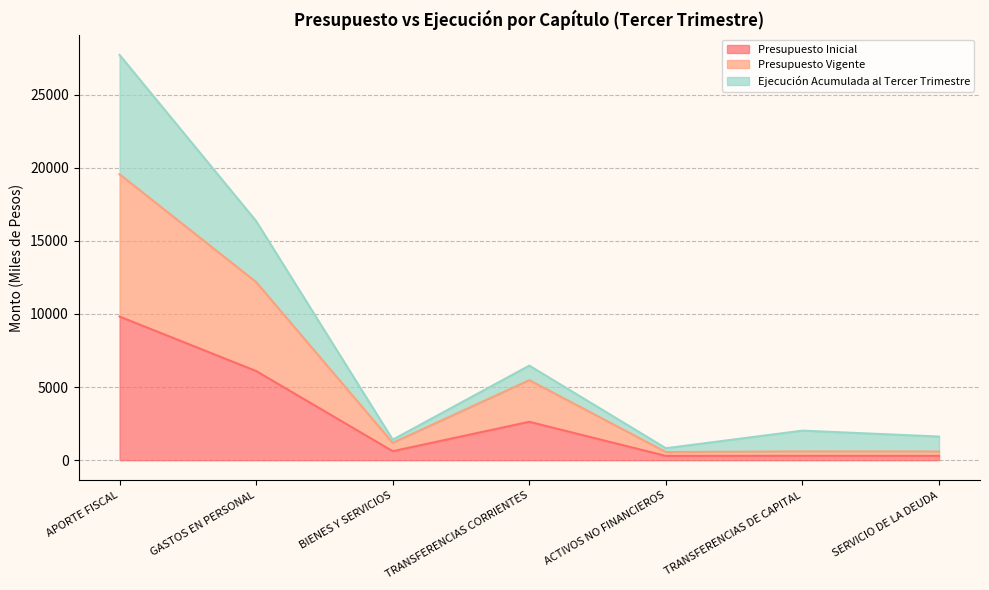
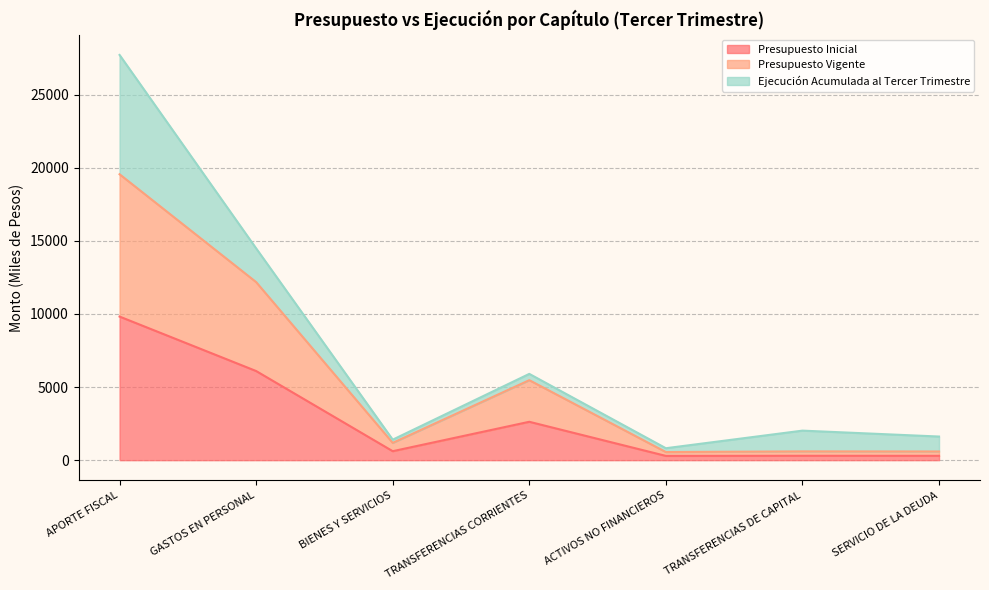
Ejecución Acumulada al Tercer Trimestre, GASTOS EN PERSONAL: 4200 -> 2300
Ejecución Acumulada al Tercer Trimestre, TRANSFERENCIAS CORRIENTES: 1000 -> 400
